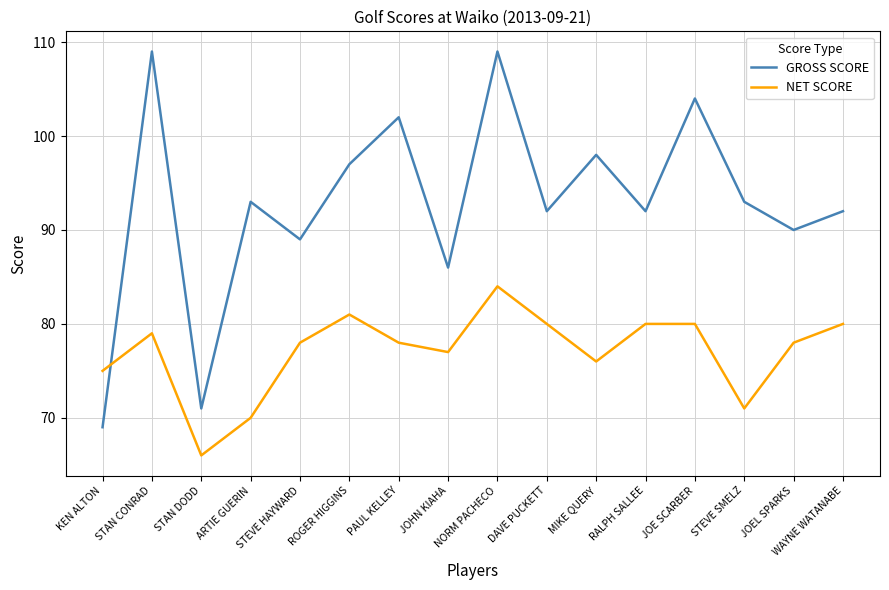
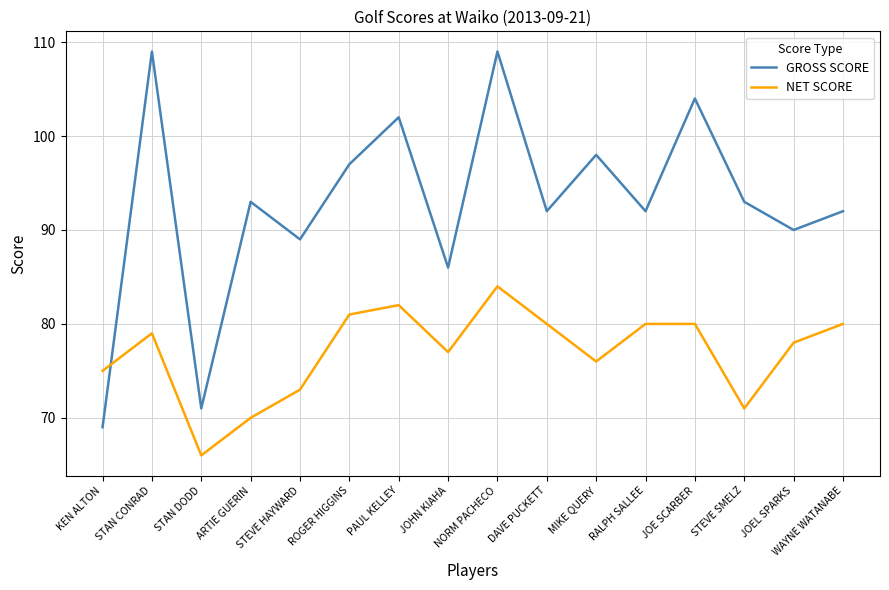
NET SCORE, STEVE HAYWARD: 78 -> 73
NET SCORE, PAUL KELLEY: 78 -> 82
